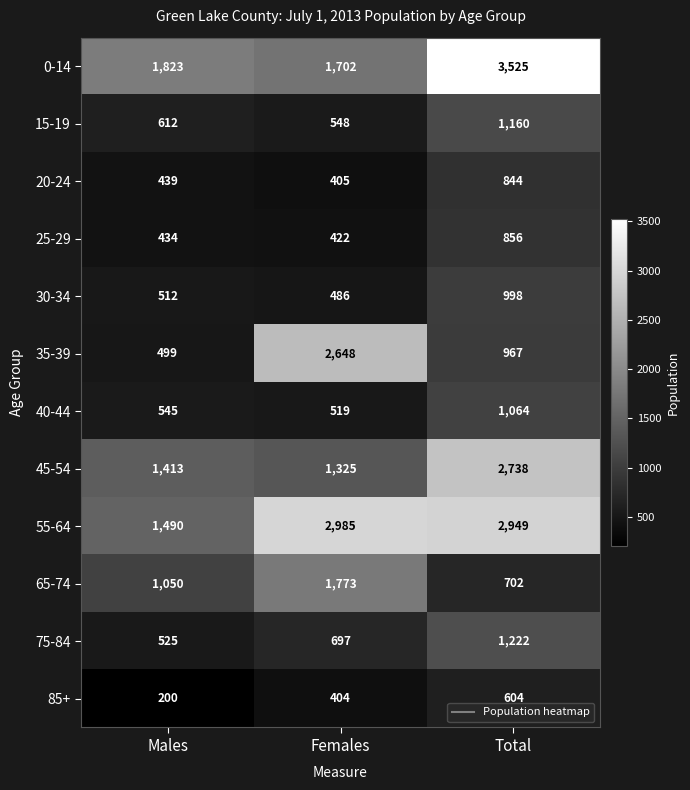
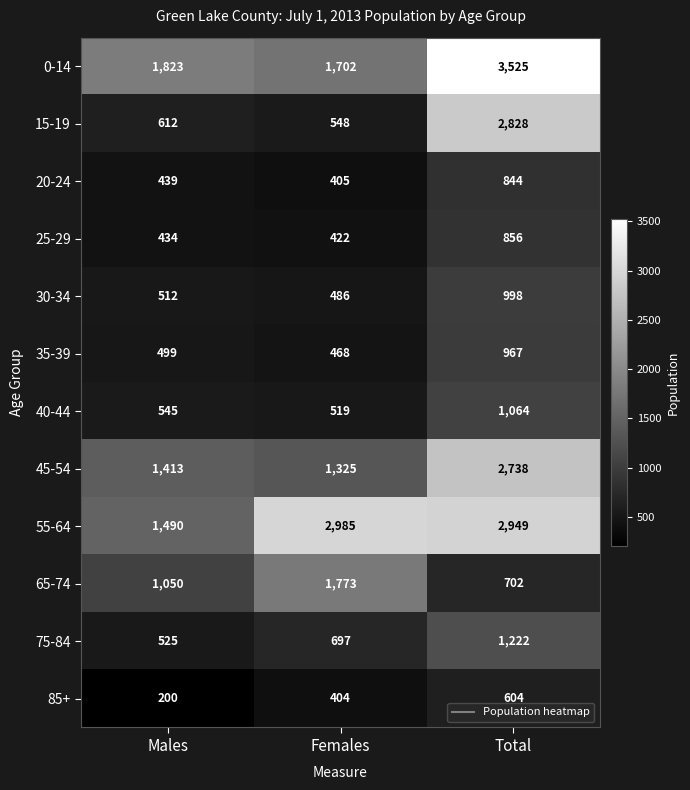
15-19, Total: 1,160 -> 2,828
35-39, Females: 2,648 -> 468
